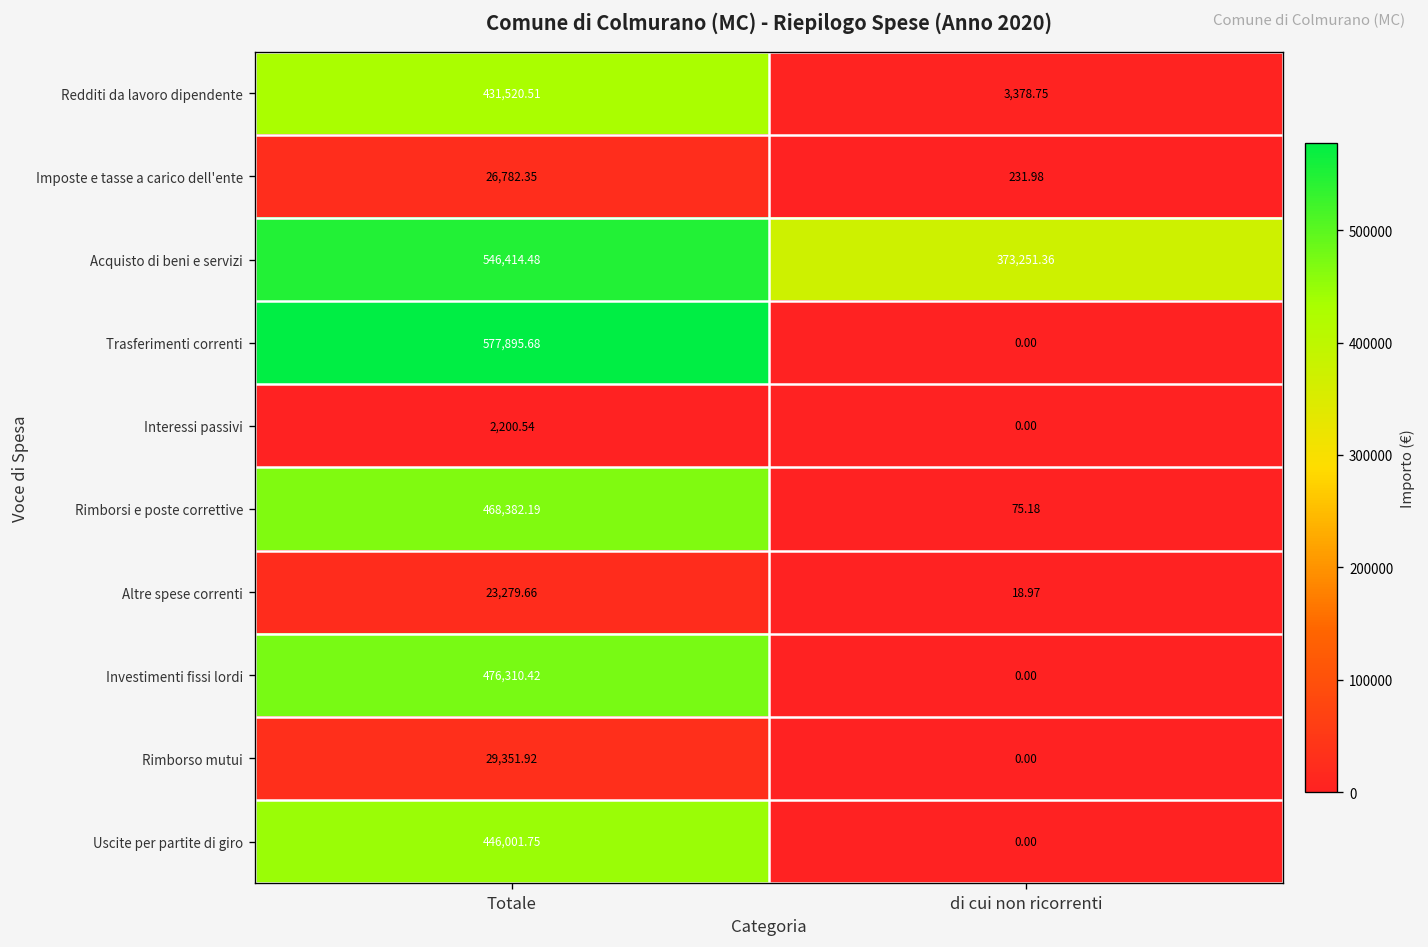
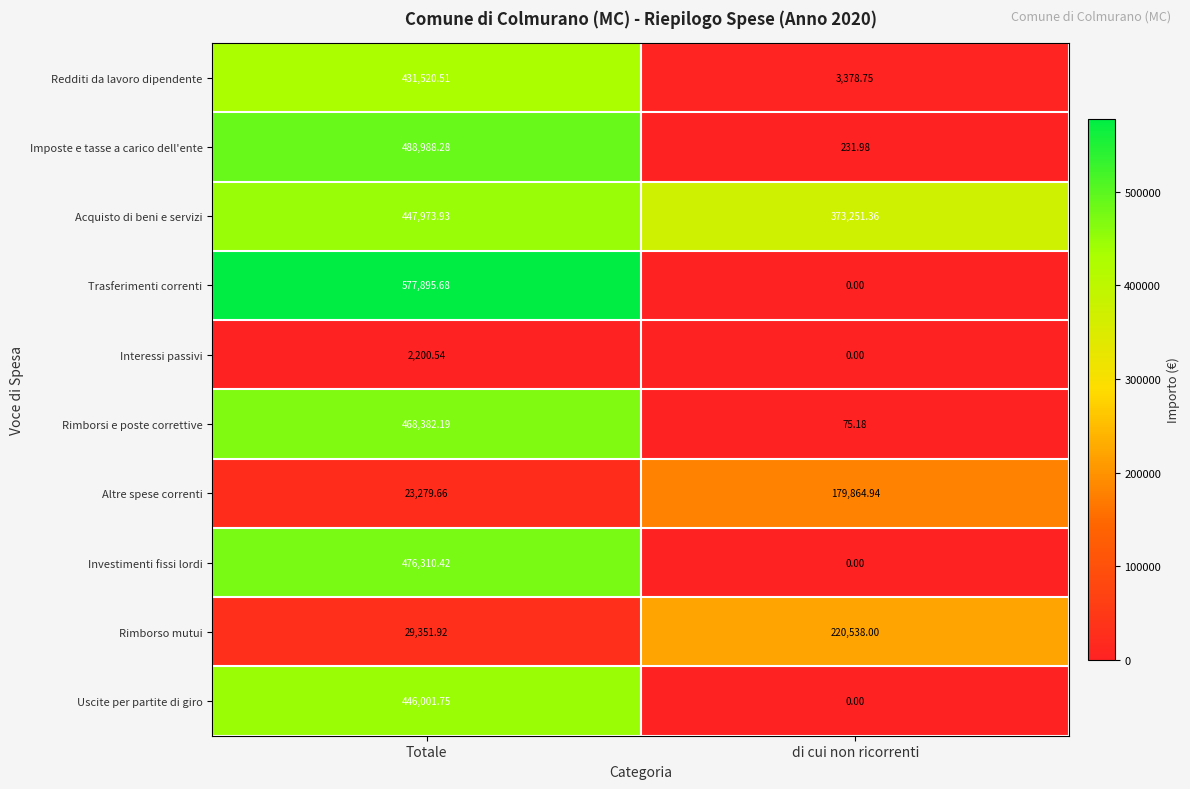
Imposte e tasse a carico dell'ente, Totale: 26,782.35 -> 488,988.28
Acquisto di beni e servizi, Totale: 546,414.48 -> 447,973.93
Altre spese correnti, di cui non ricorrenti: 18.97 -> 179,864.94
Rimborso mutui, di cui non ricorrenti: 0.00 -> 220,538.00
